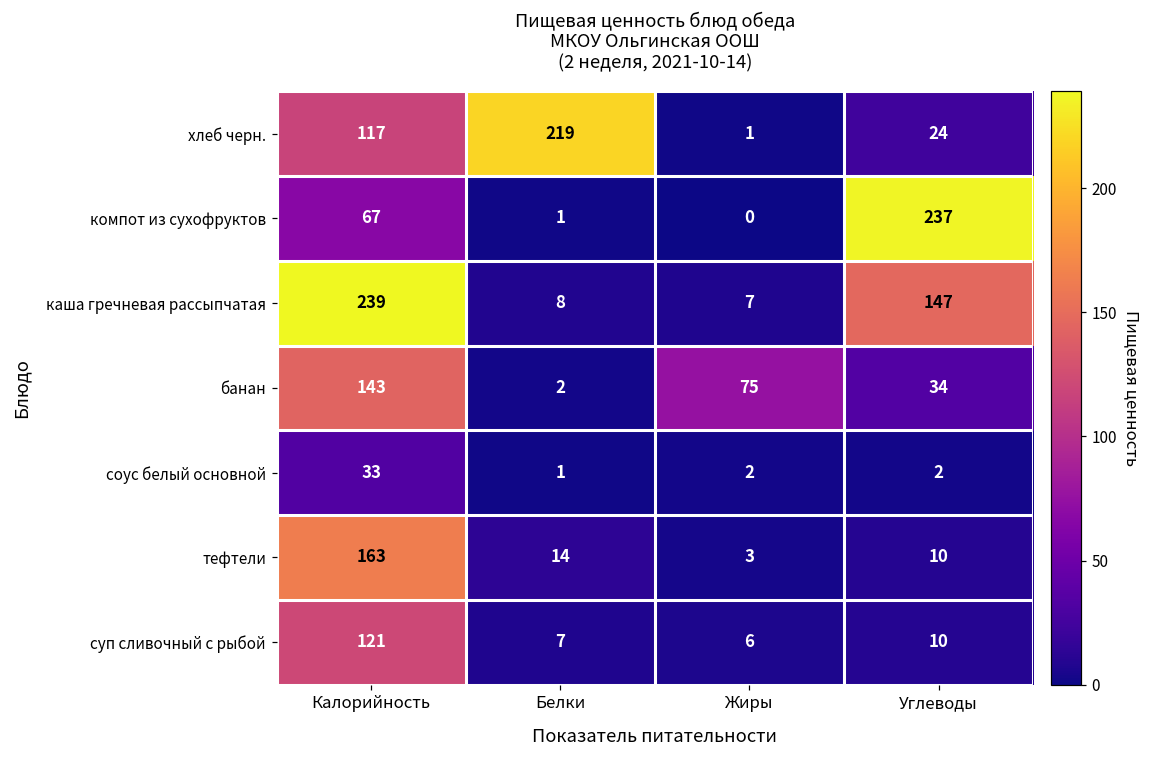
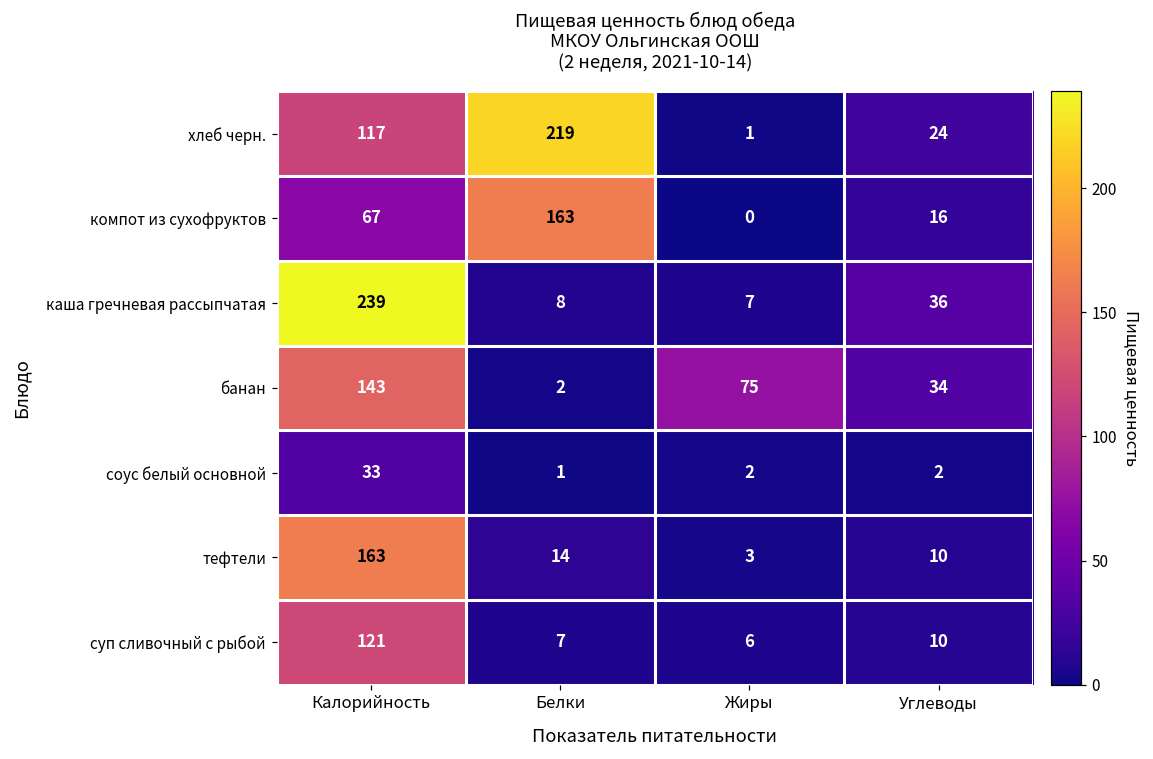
компот из сухофруктов, Белки: 1 -> 163
компот из сухофруктов, Углеводы: 237 -> 16
каша гречневая рассыпчатая, Углеводы: 147 -> 36
